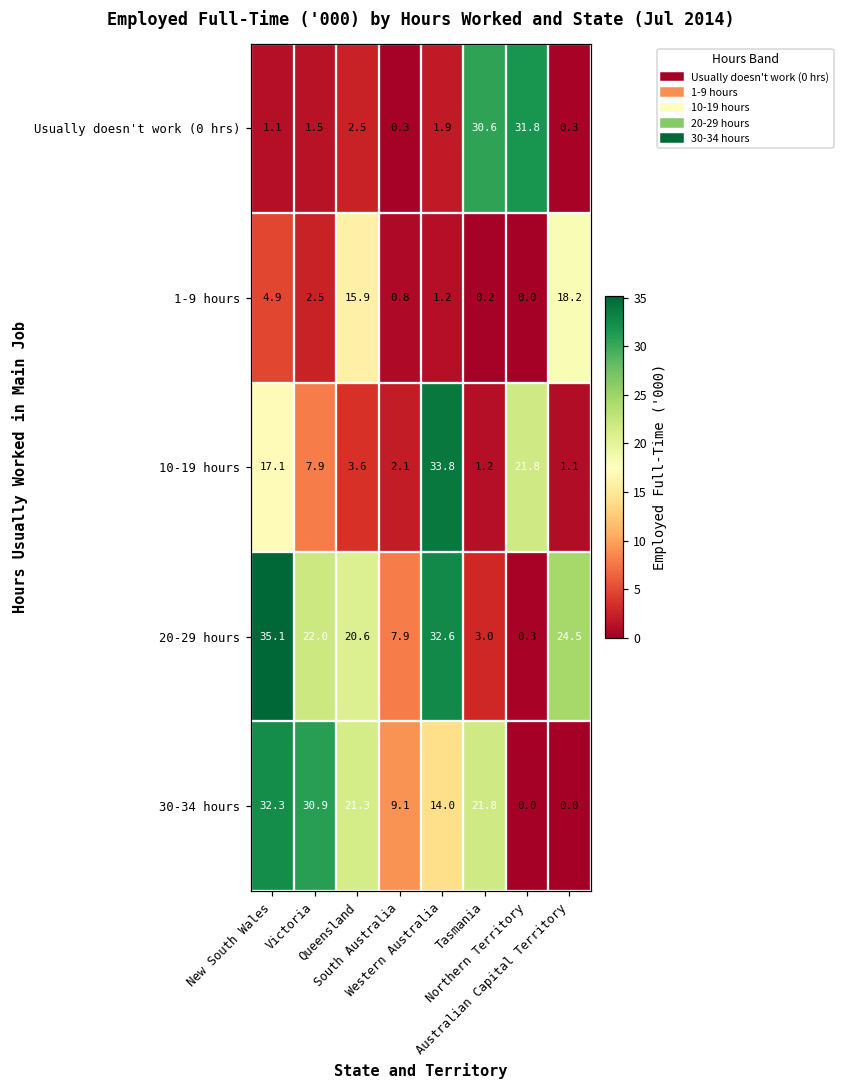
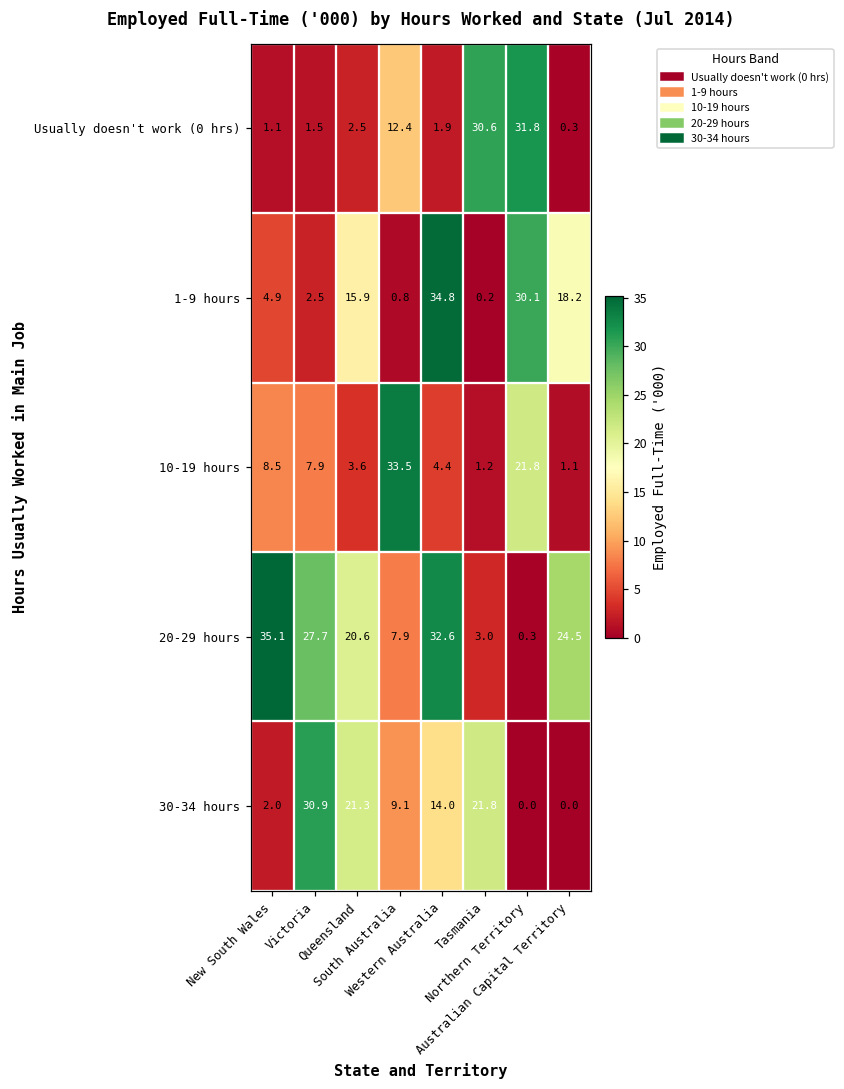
Usually doesn't work (0 hrs), South Australia: 0.3 -> 12.4
1-9 hours, Western Australia: 1.2 -> 34.8
1-9 hours, Northern Territory: 0.0 -> 30.1
10-19 hours, New South Wales: 17.1 -> 8.5
10-19 hours, South Australia: 2.1 -> 33.5
10-19 hours, Western Australia: 33.8 -> 4.4
20-29 hours, Victoria: 22.0 -> 27.7
30-34 hours, New South Wales: 32.3 -> 2.0
